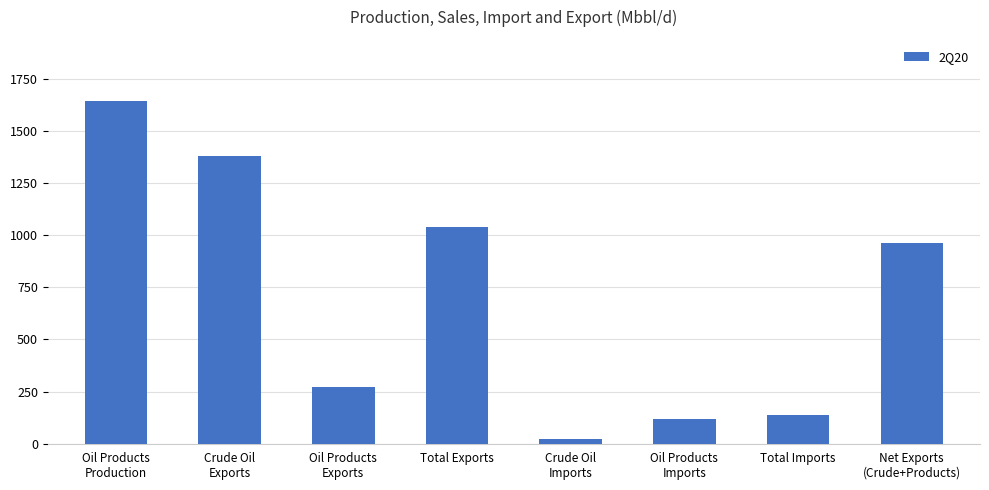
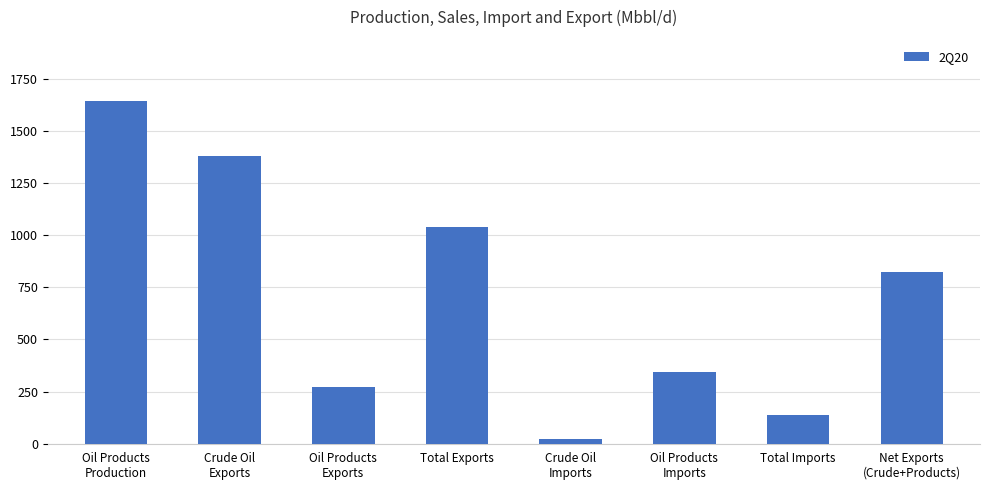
Oil Products Imports: 120 -> 350
Net Exports (Crude+Products): 960 -> 820
